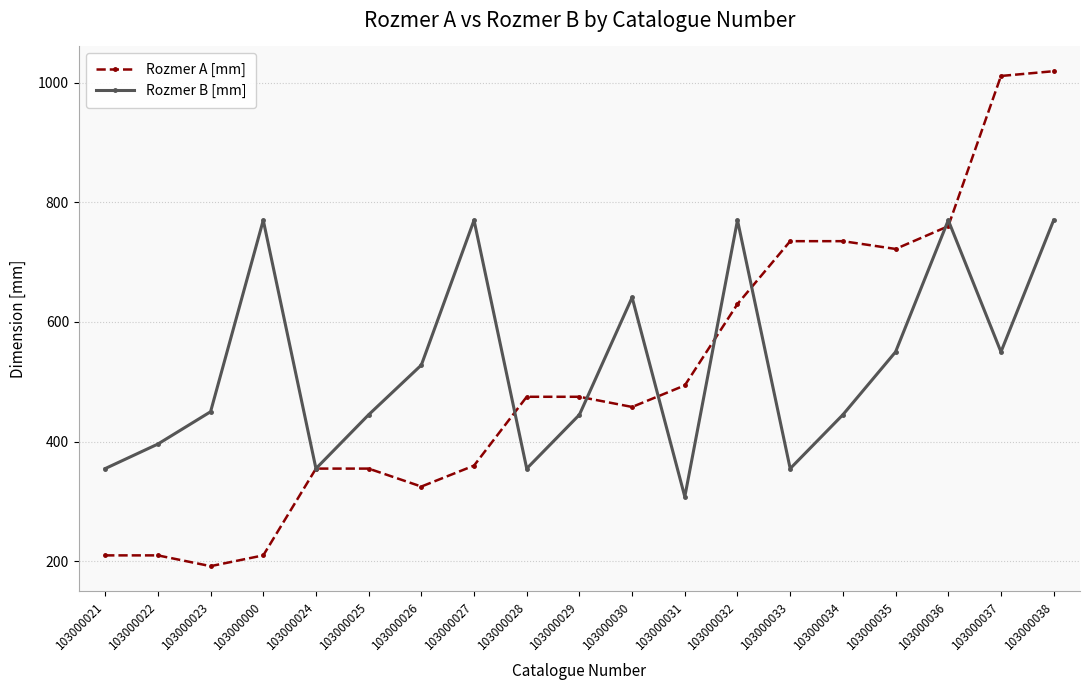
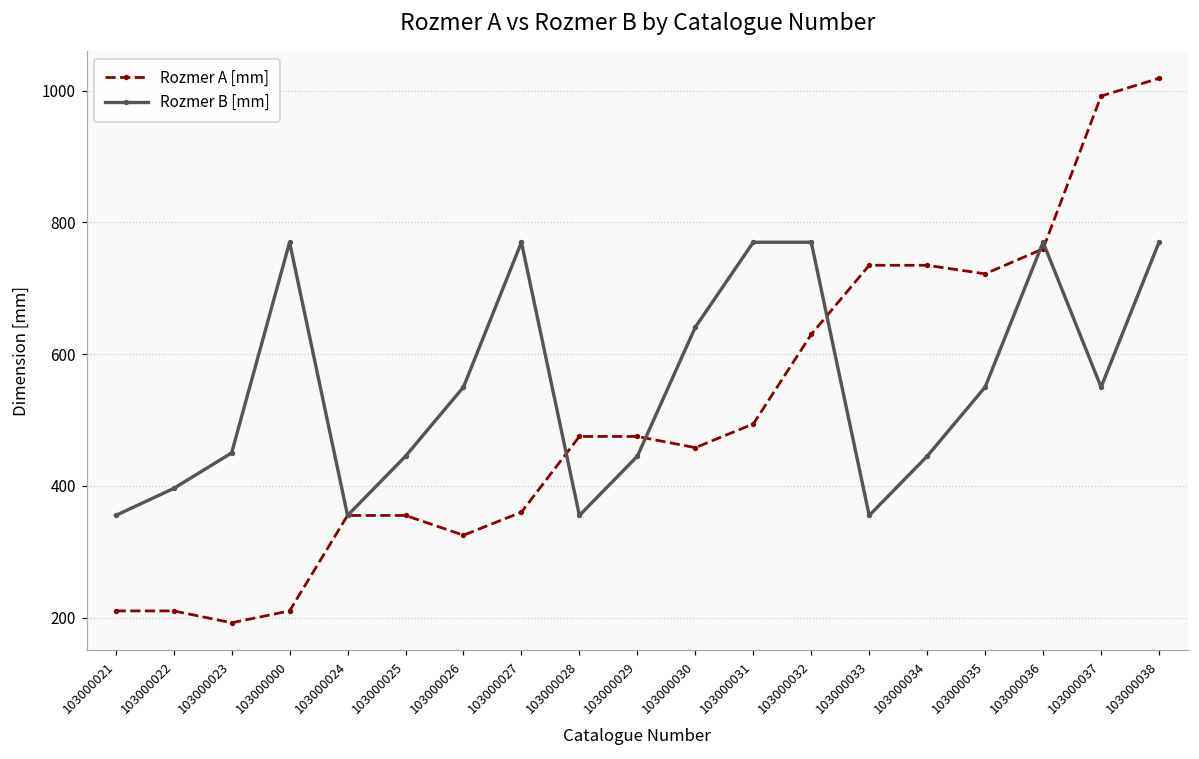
Rozmer B [mm], 103000026: 530 -> 550
Rozmer B [mm], 103000031: 310 -> 770
Rozmer A [mm], 103000037: 1010 -> 990
